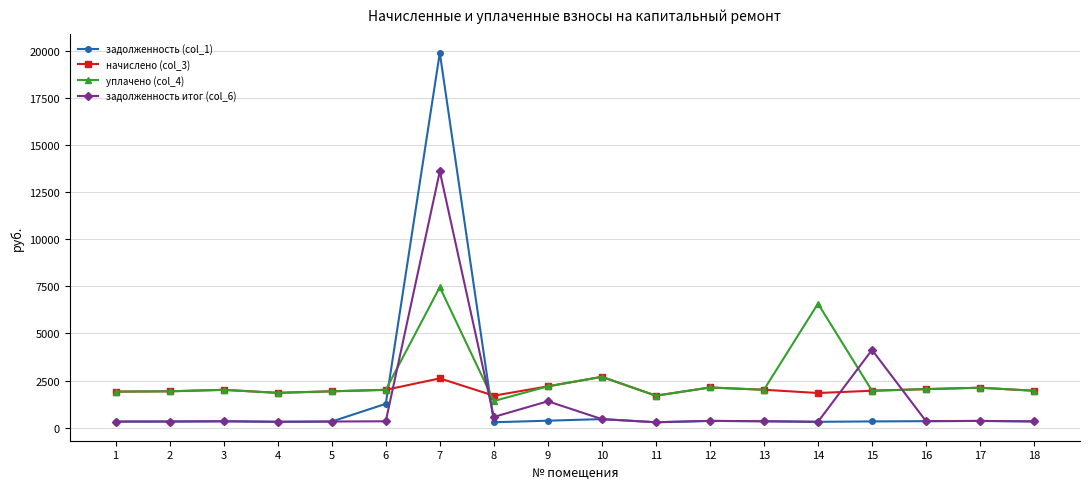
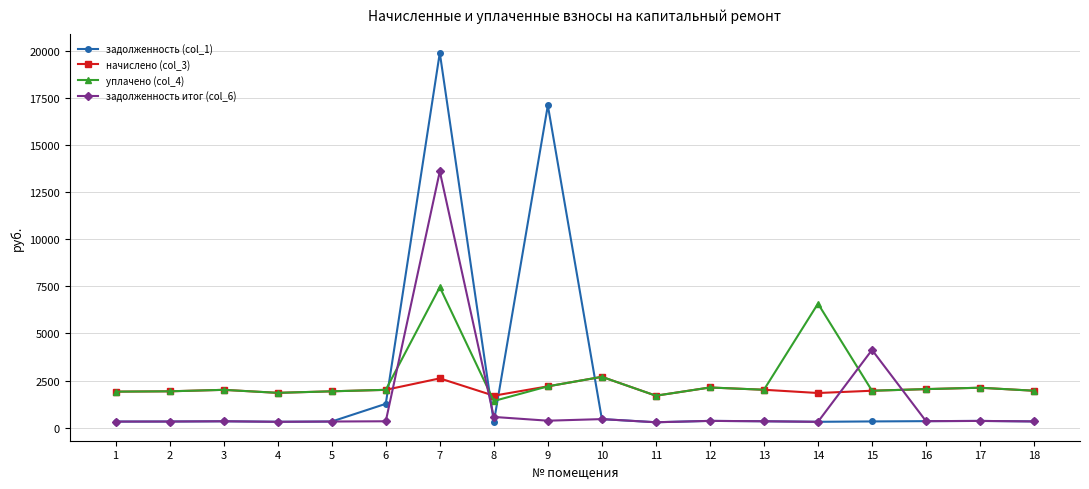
задолженность (col_1), 9: 400 -> 17100
задолженность итог (col_6), 9: 1400 -> 400
